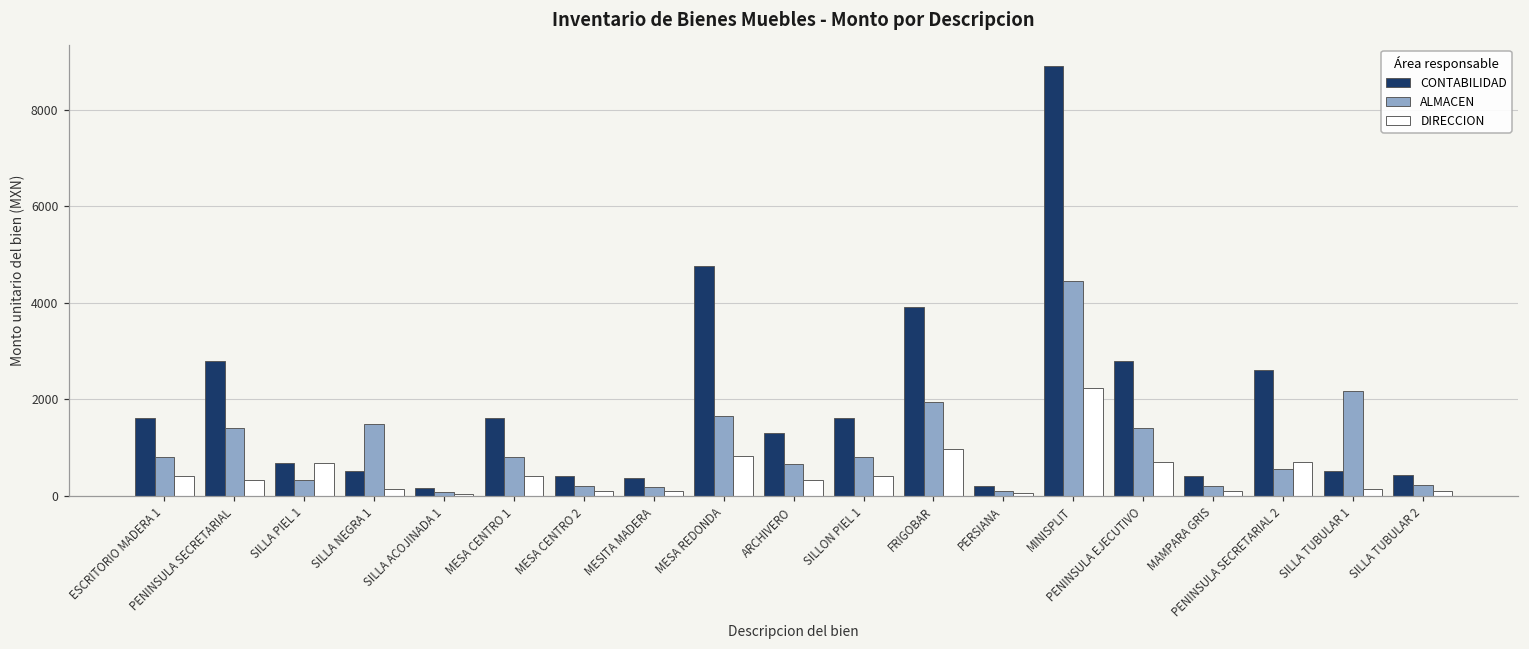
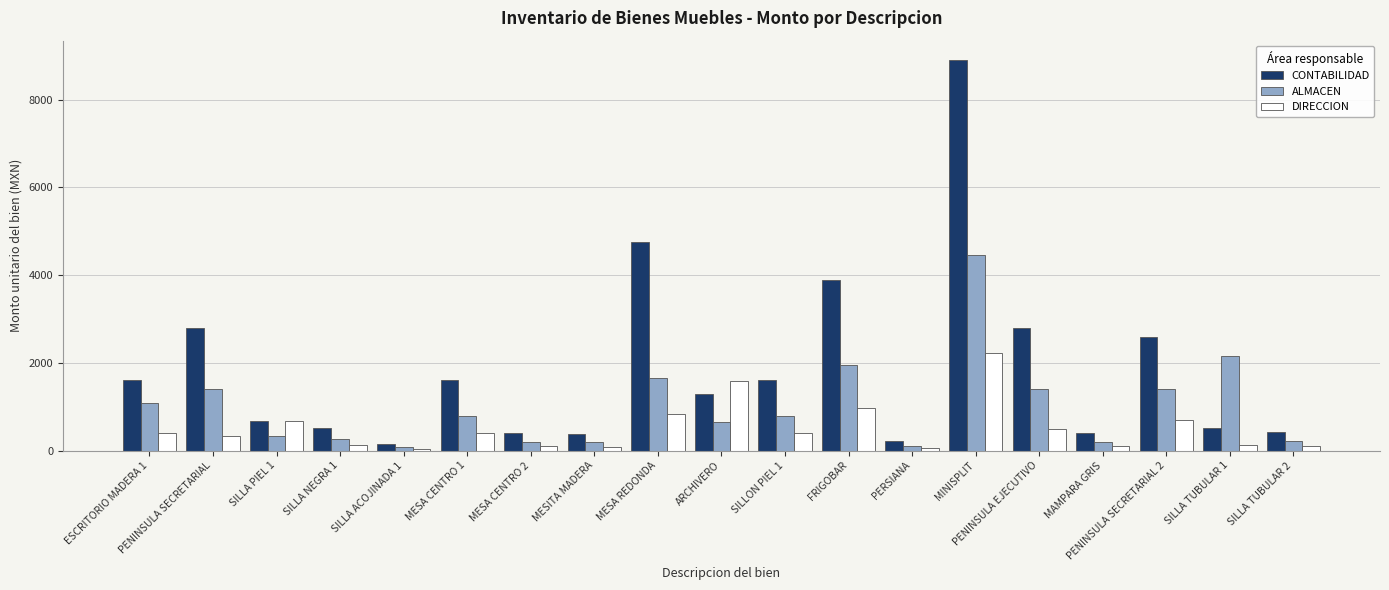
ALMACEN, ESCRITORIO MADERA 1: 800 -> 1100
ALMACEN, SILLA NEGRA 1: 1500 -> 300
DIRECCION, ARCHIVERO: 300 -> 1600
DIRECCION, PENINSULA EJECUTIVO: 700 -> 500
ALMACEN, PENINSULA SECRETARIAL 2: 600 -> 1400
